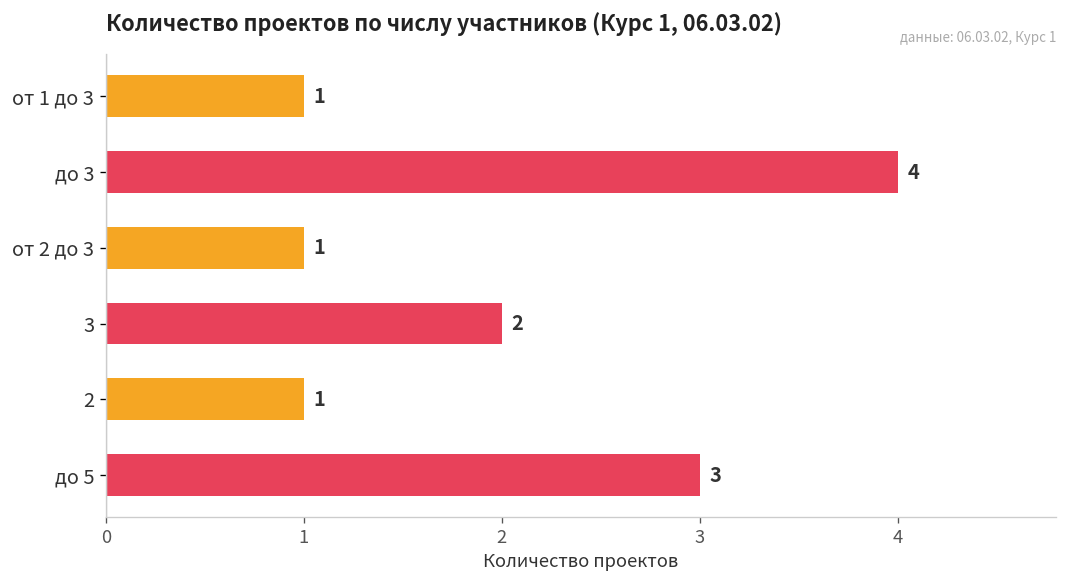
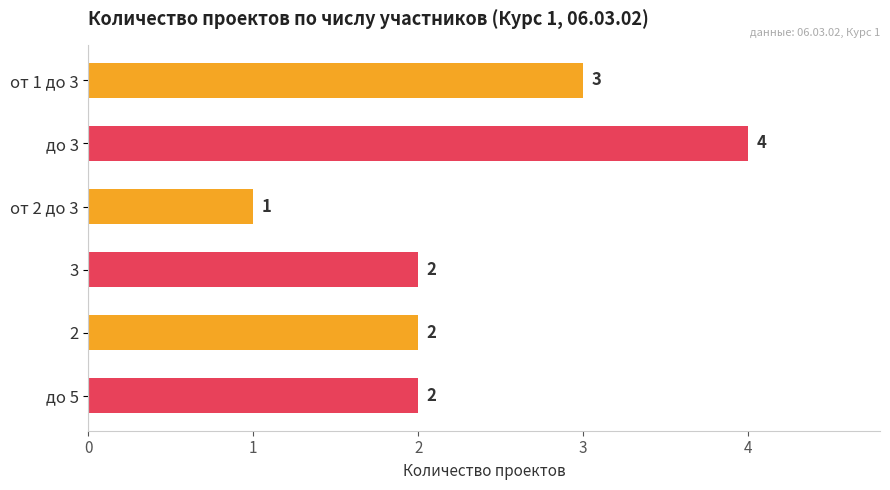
от 1 до 3: 1 -> 3
2: 1 -> 2
до 5: 3 -> 2
